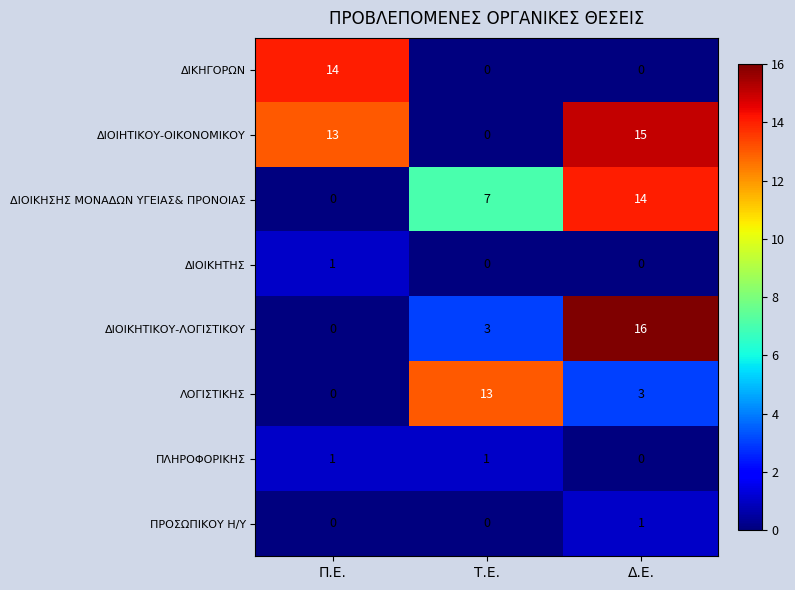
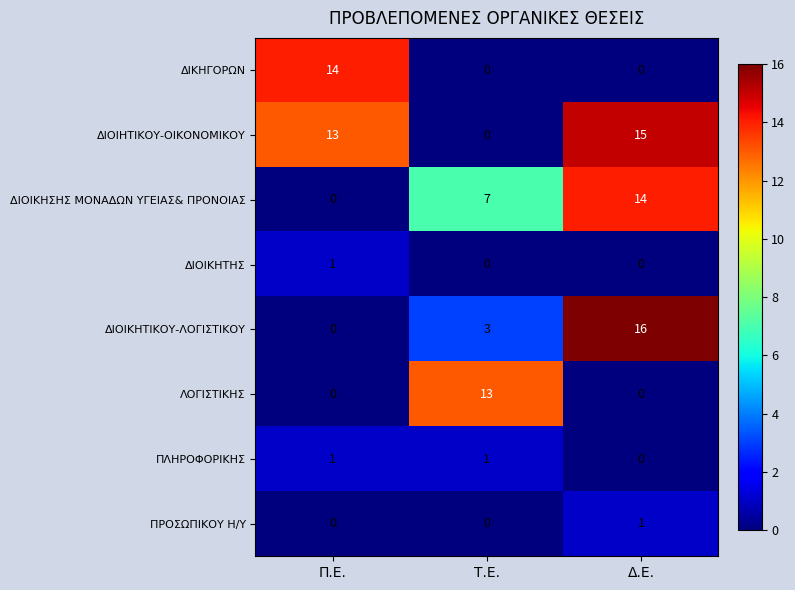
ΛΟΓΙΣΤΙΚΗΣ, Δ.Ε.: 3 -> 0
